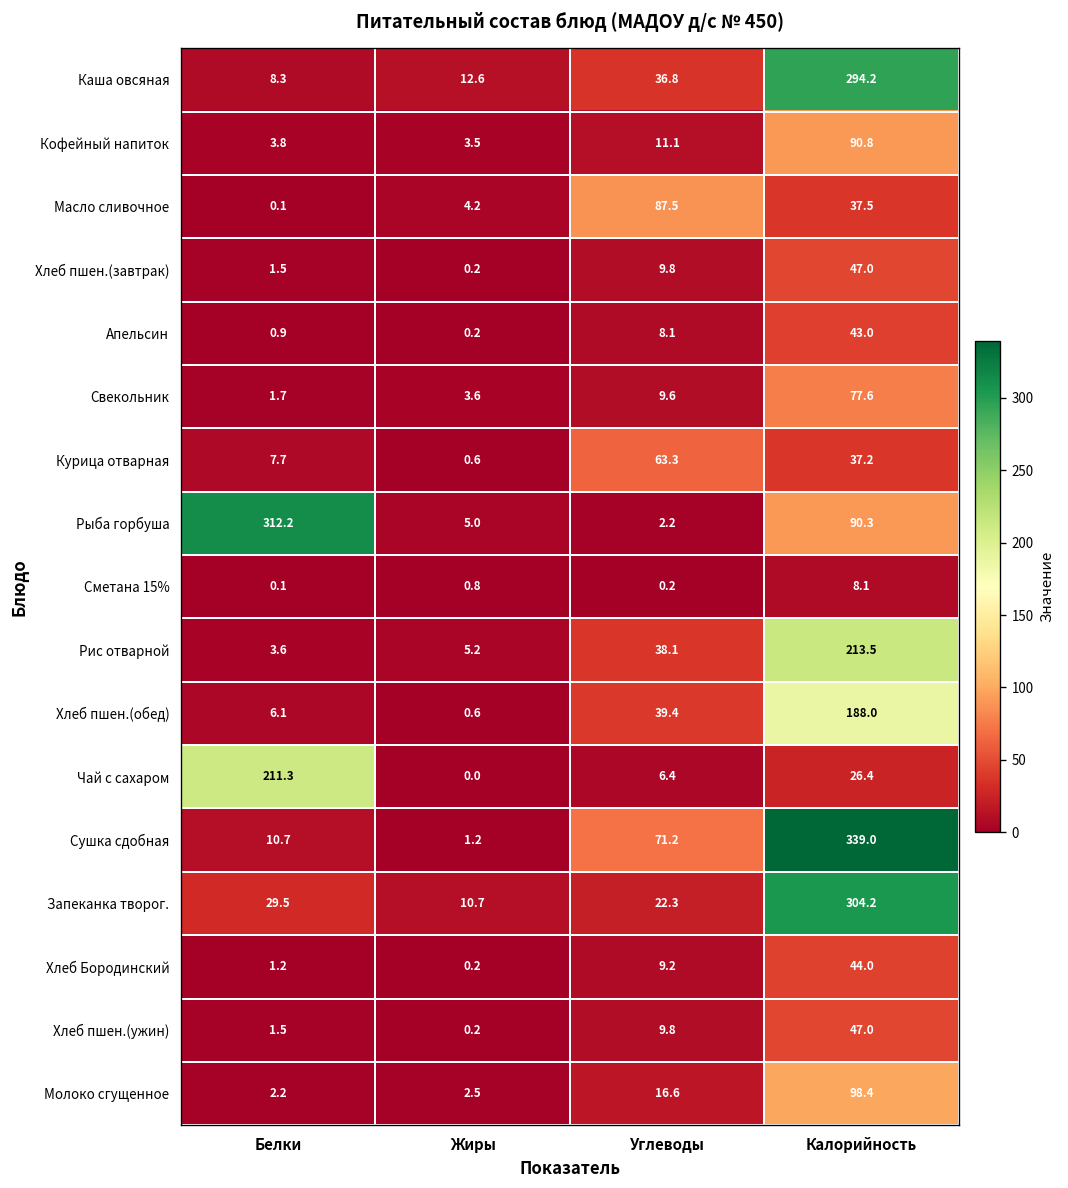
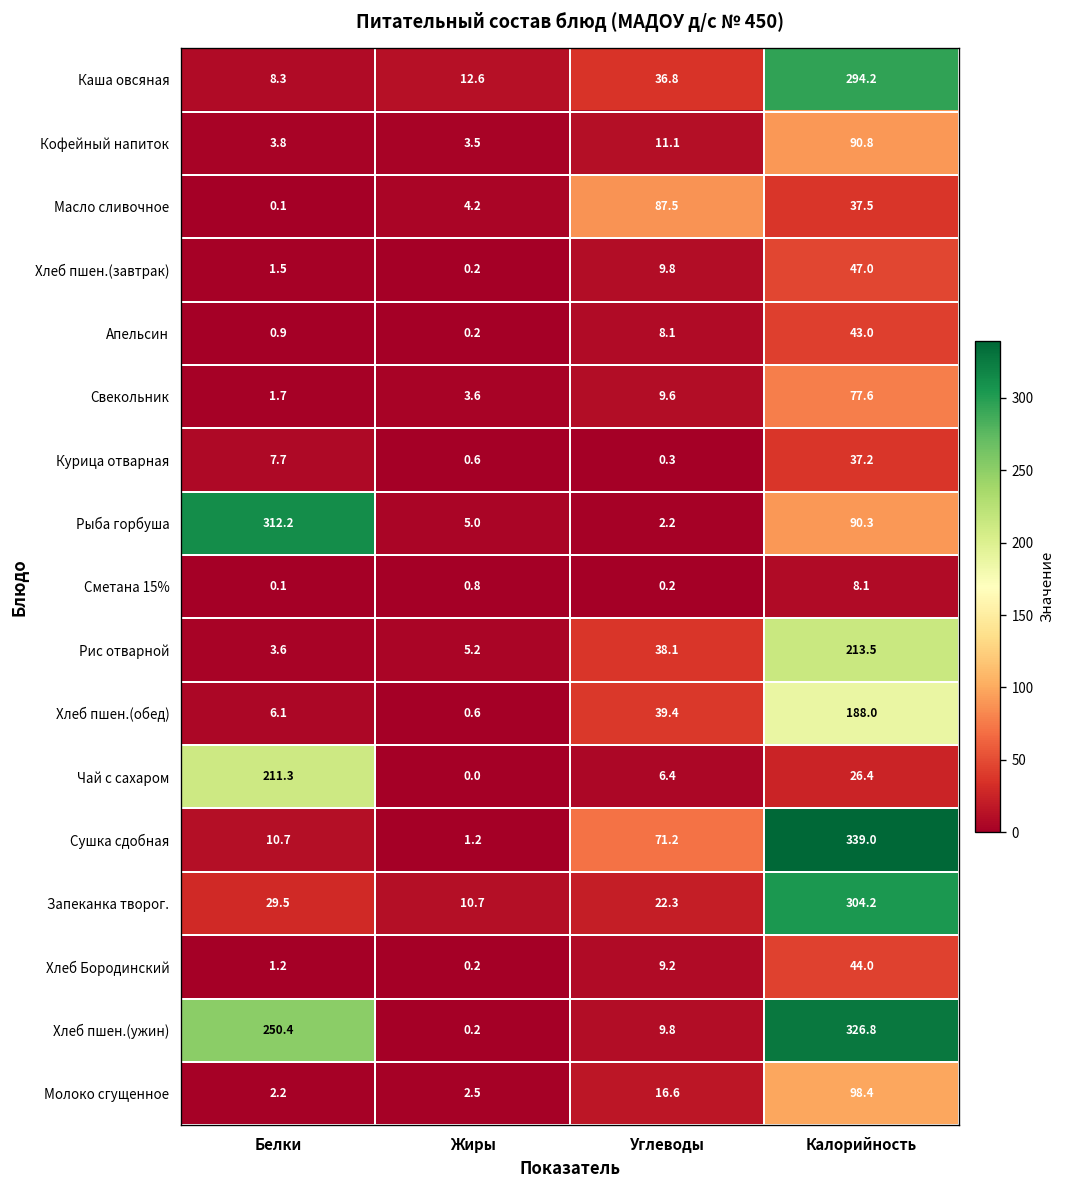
Курица отварная, Углеводы: 63.3 -> 0.3
Хлеб пшен.(ужин), Белки: 1.5 -> 250.4
Хлеб пшен.(ужин), Калорийность: 47.0 -> 326.8
